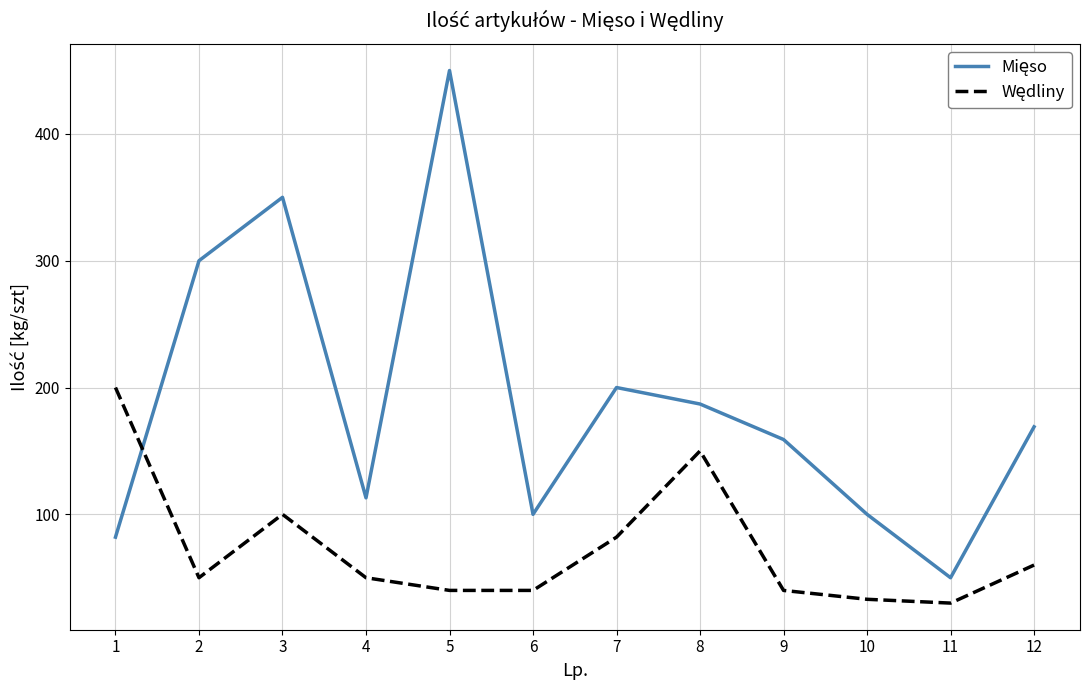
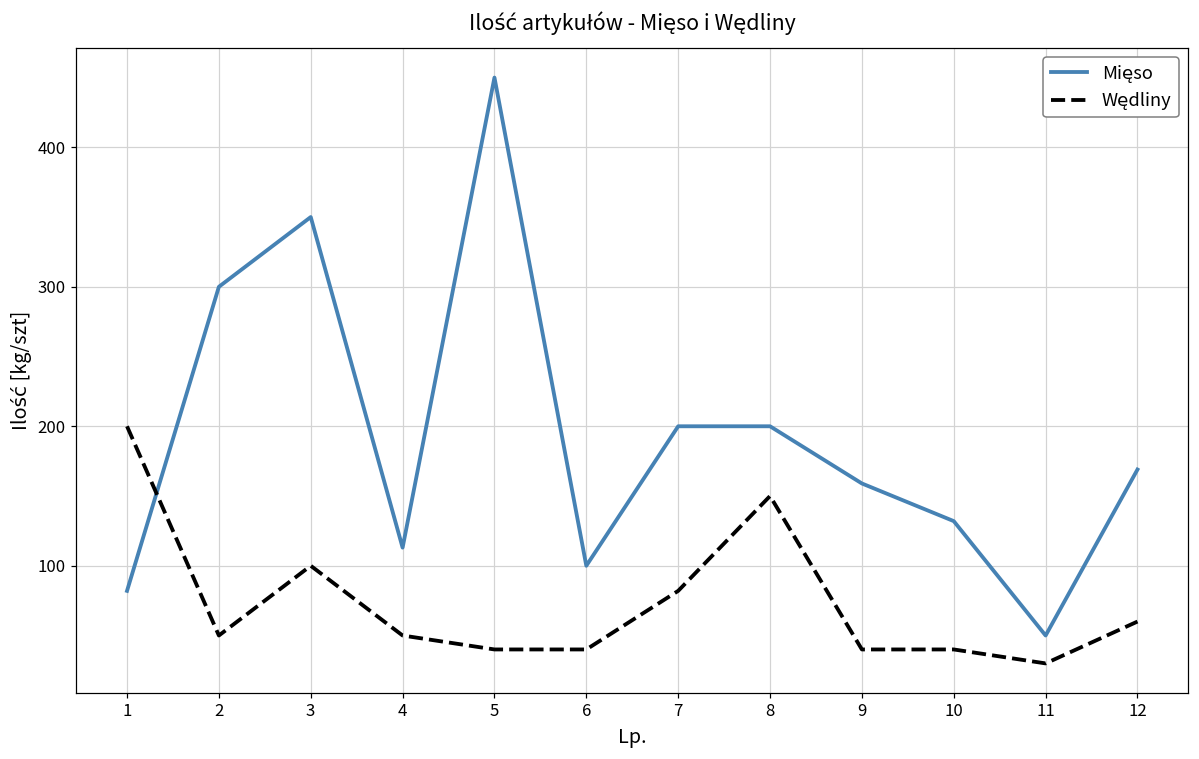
Mięso, 8: 187 -> 200
Mięso, 10: 100 -> 132
Wędliny, 10: 33 -> 40
